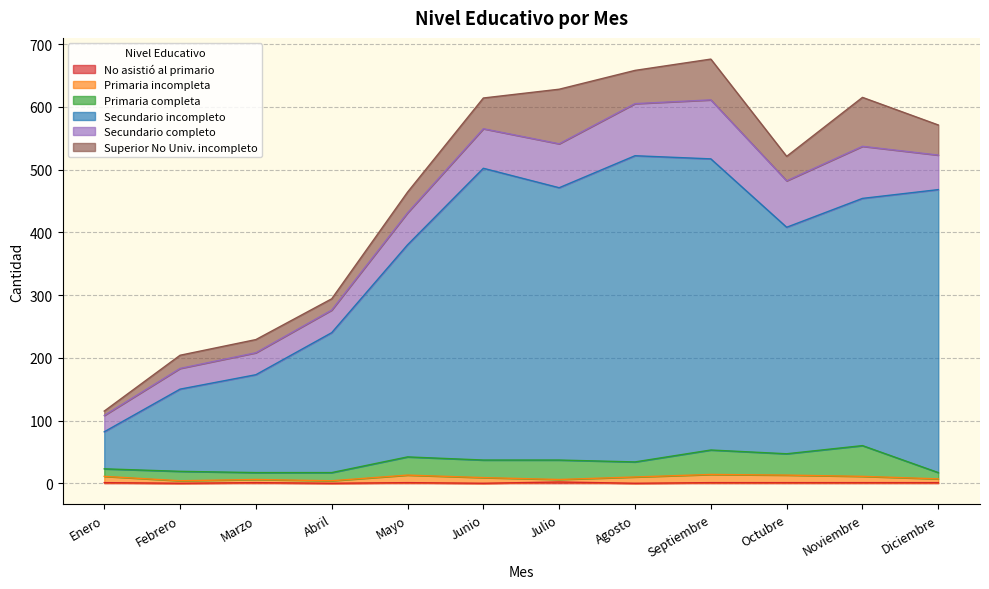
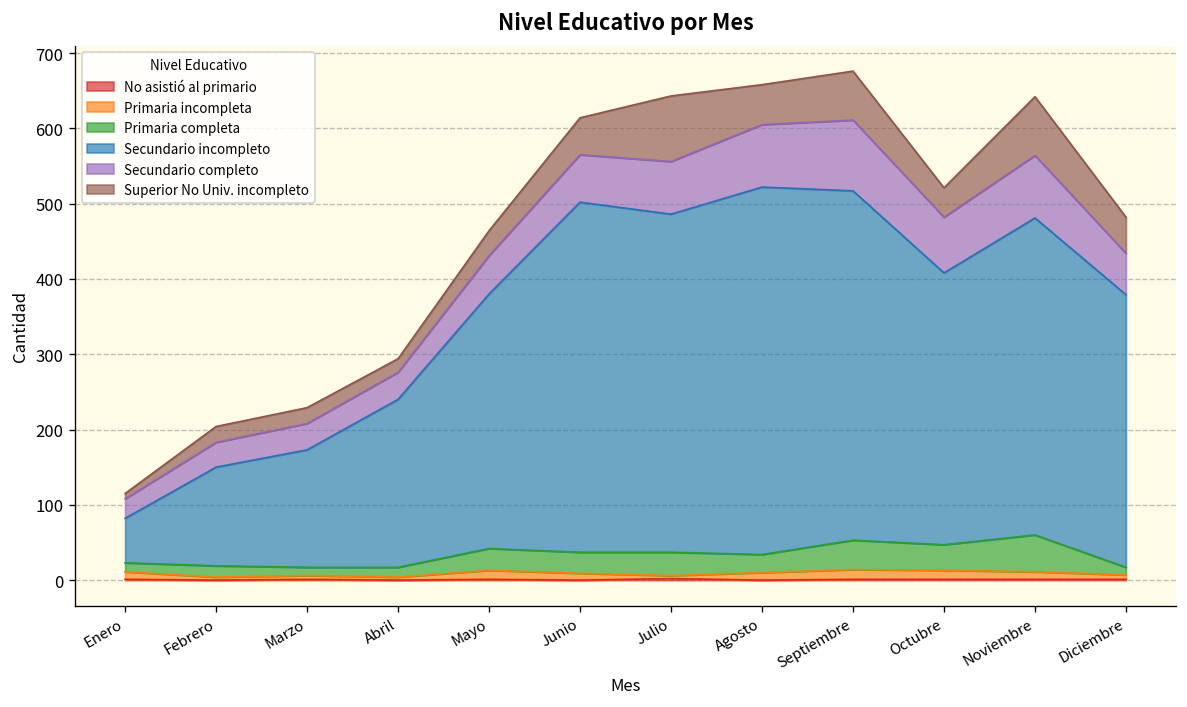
Secundario incompleto, Julio: 430 -> 450
Secundario incompleto, Noviembre: 390 -> 420
Secundario incompleto, Diciembre: 450 -> 360
